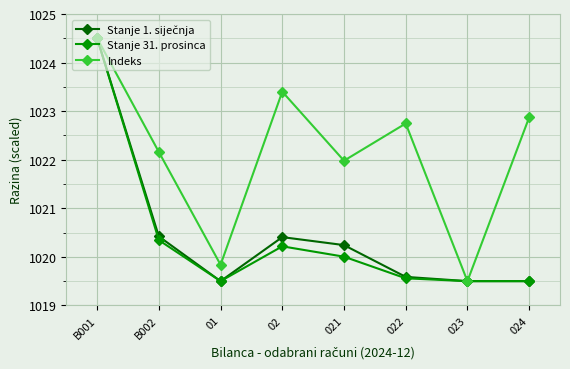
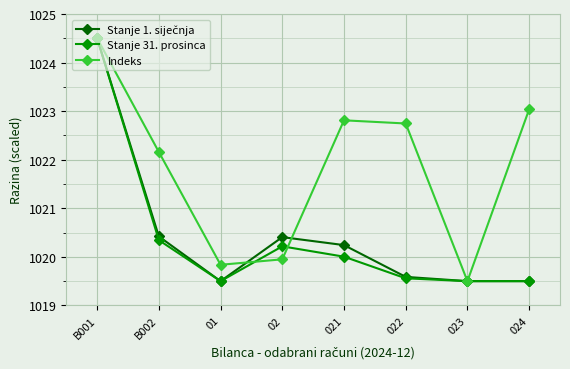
Indeks, 02: 1023.4 -> 1019.9
Indeks, 021: 1022.0 -> 1022.8
Indeks, 024: 1022.9 -> 1023.0
